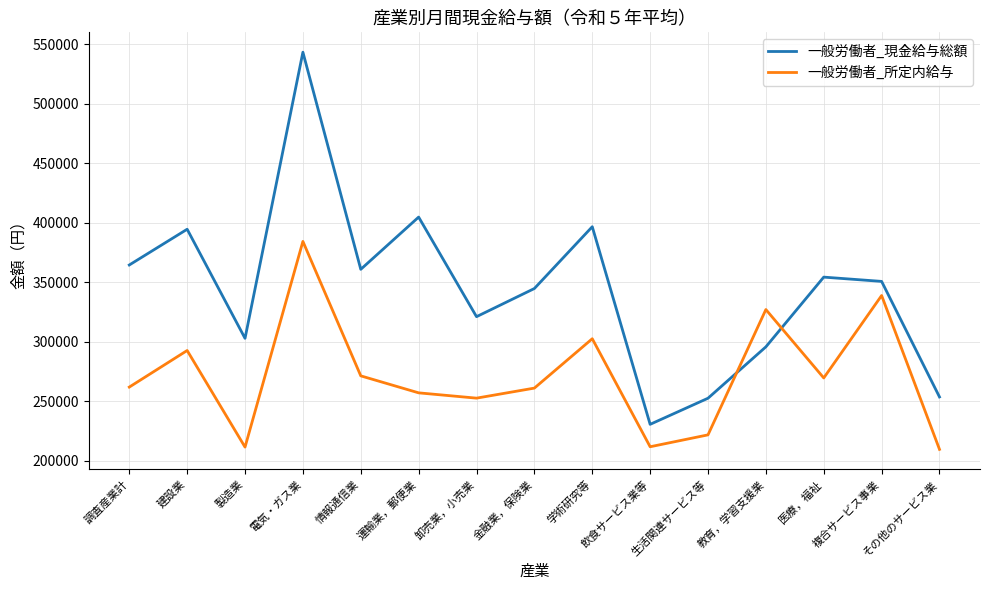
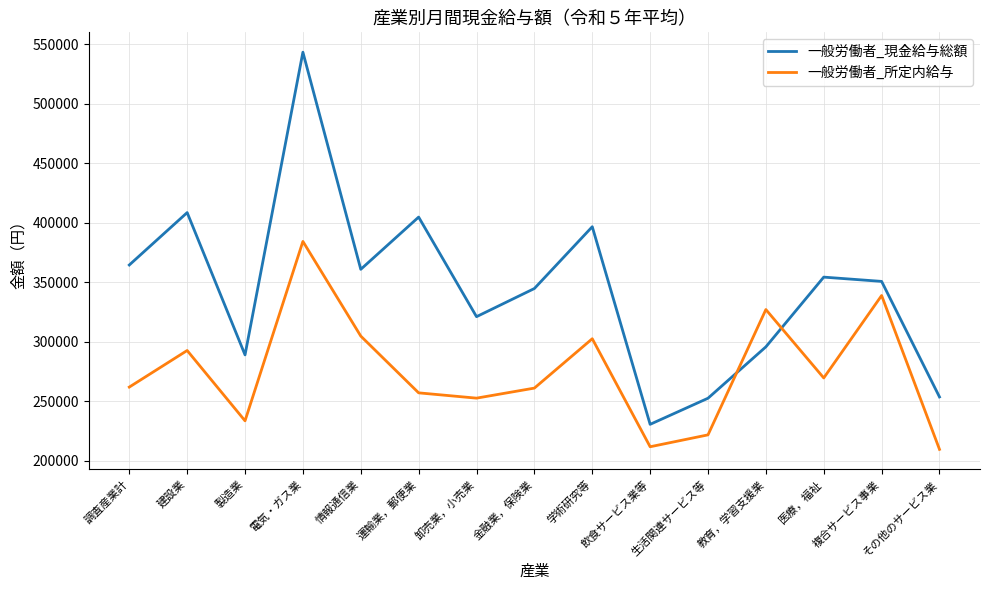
一般労働者_現金給与総額, 建設業: 394000 -> 408000
一般労働者_現金給与総額, 製造業: 303000 -> 289000
一般労働者_所定内給与, 製造業: 211000 -> 233000
一般労働者_所定内給与, 情報通信業: 271000 -> 305000
